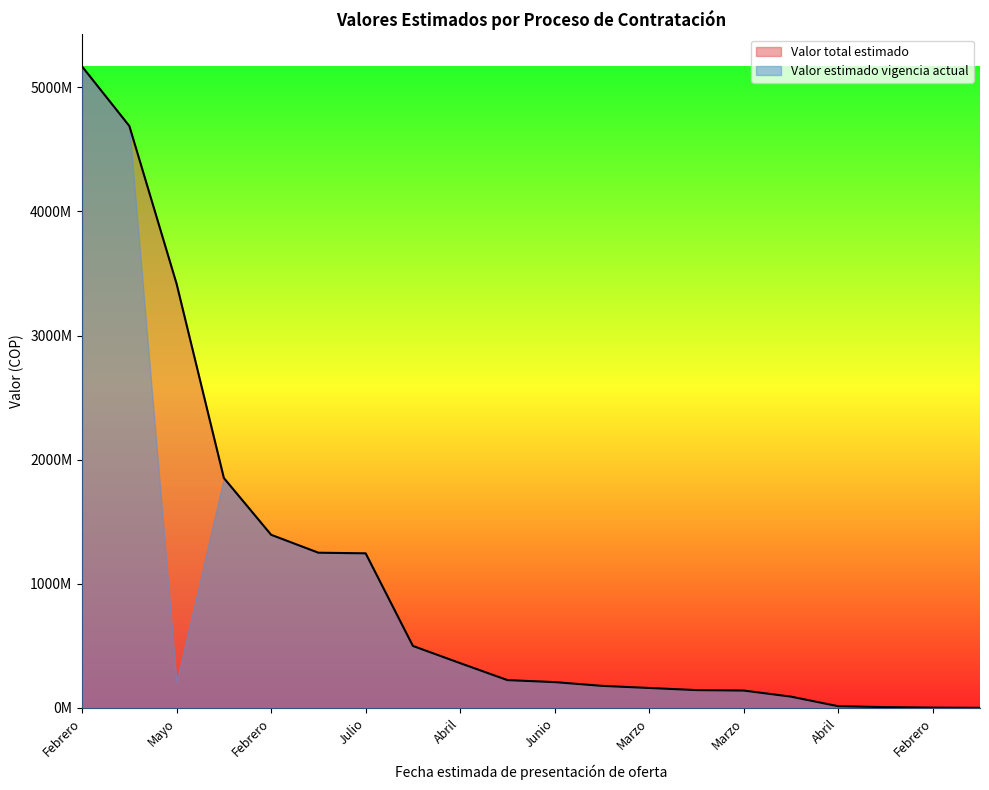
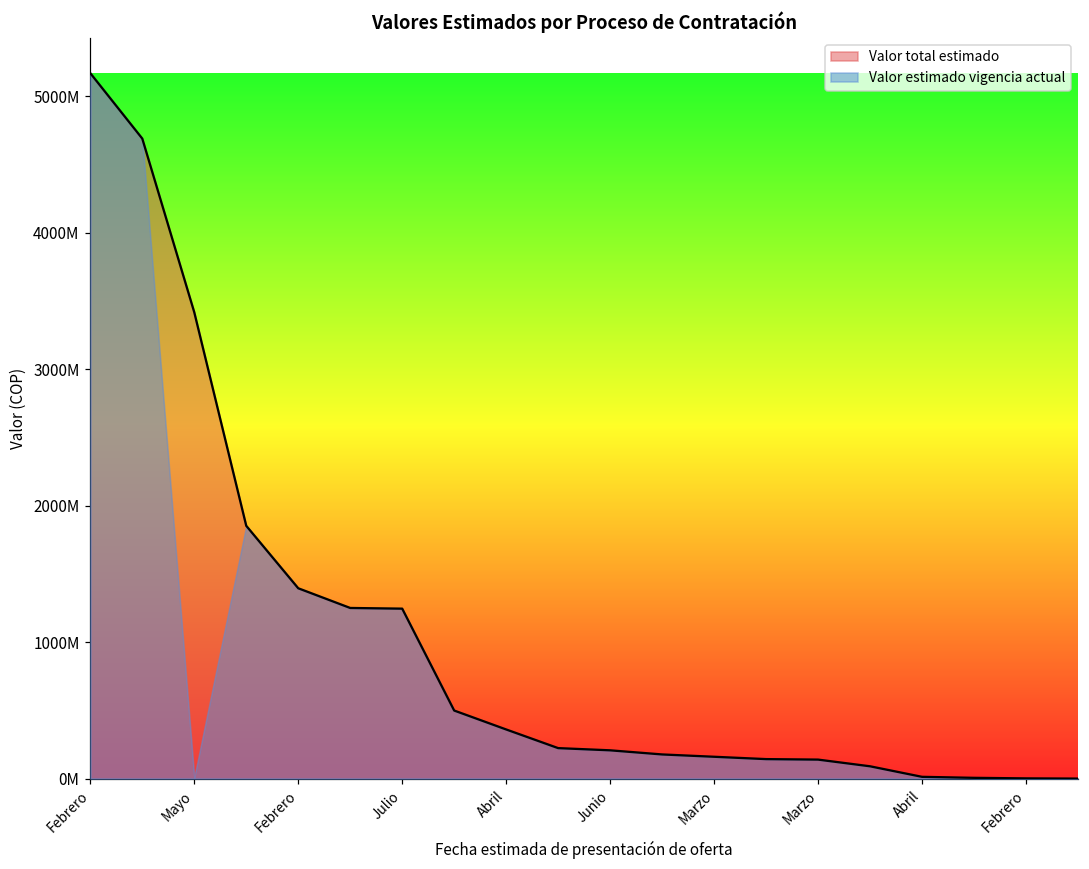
Valor estimado vigencia actual, Mayo: 210000000 -> 10000000
